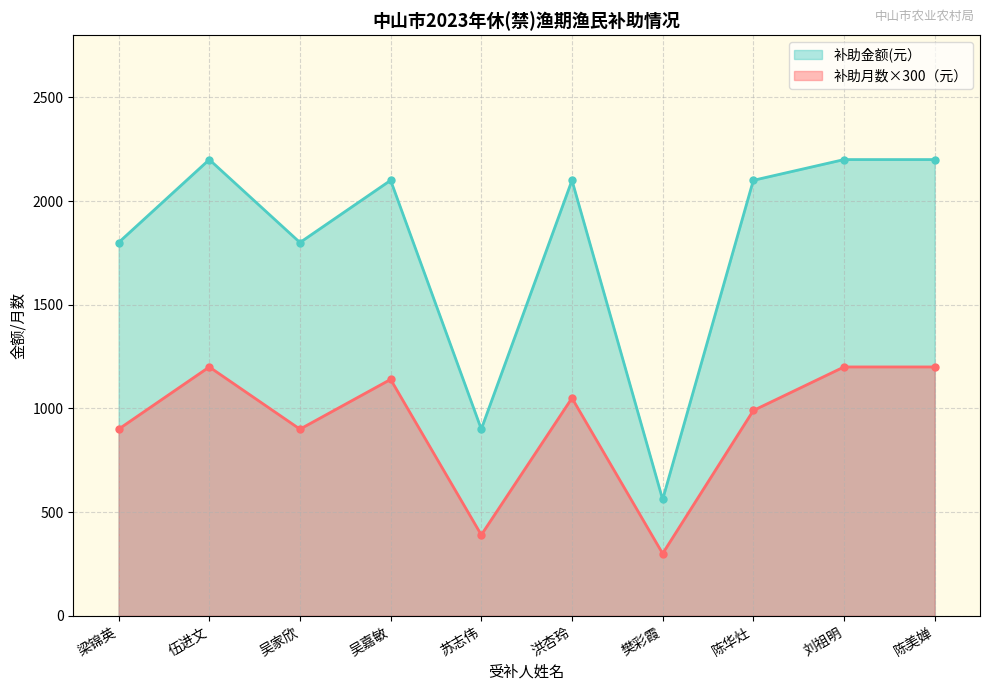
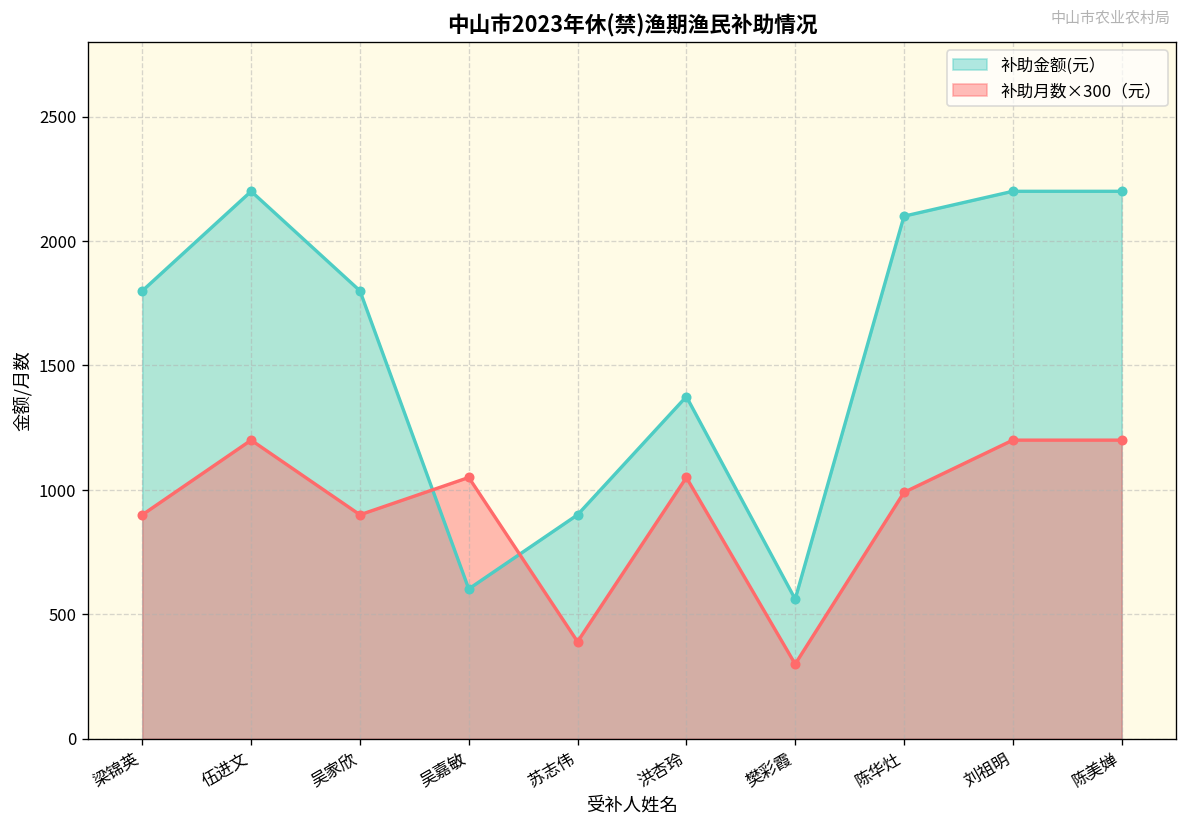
补助金额(元）, 吴嘉敏: 2100 -> 600
补助月数×300（元）, 吴嘉敏: 1140 -> 1050
补助金额(元）, 洪杏玲: 2100 -> 1380
